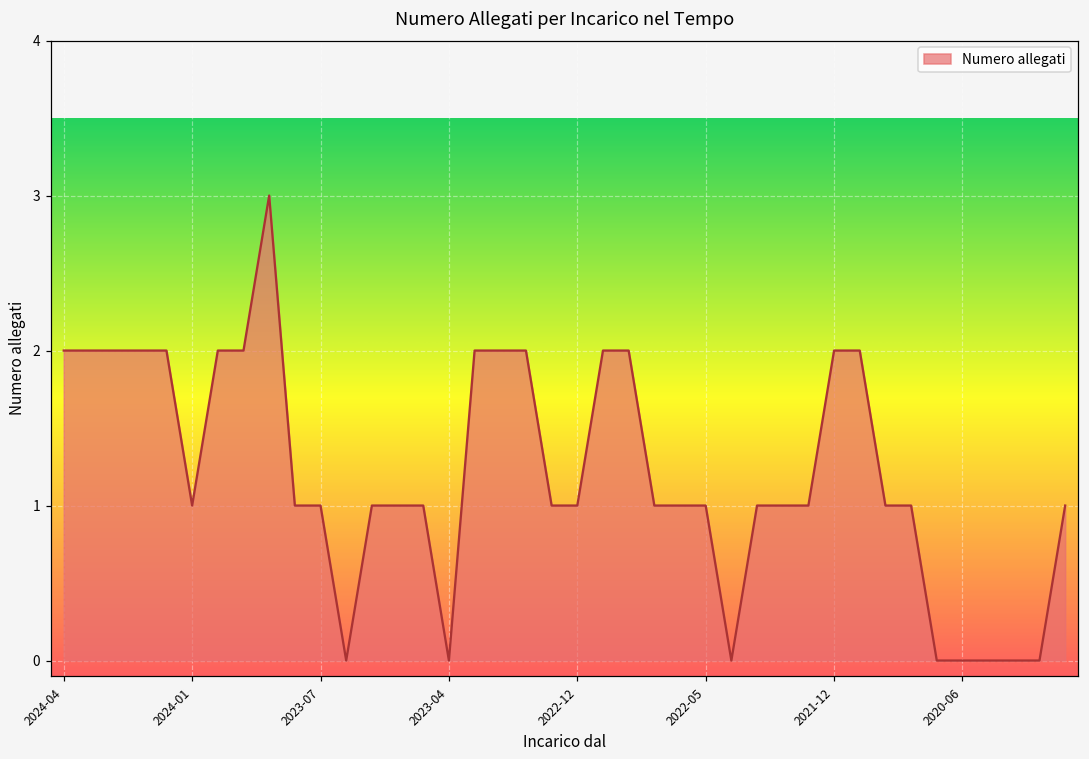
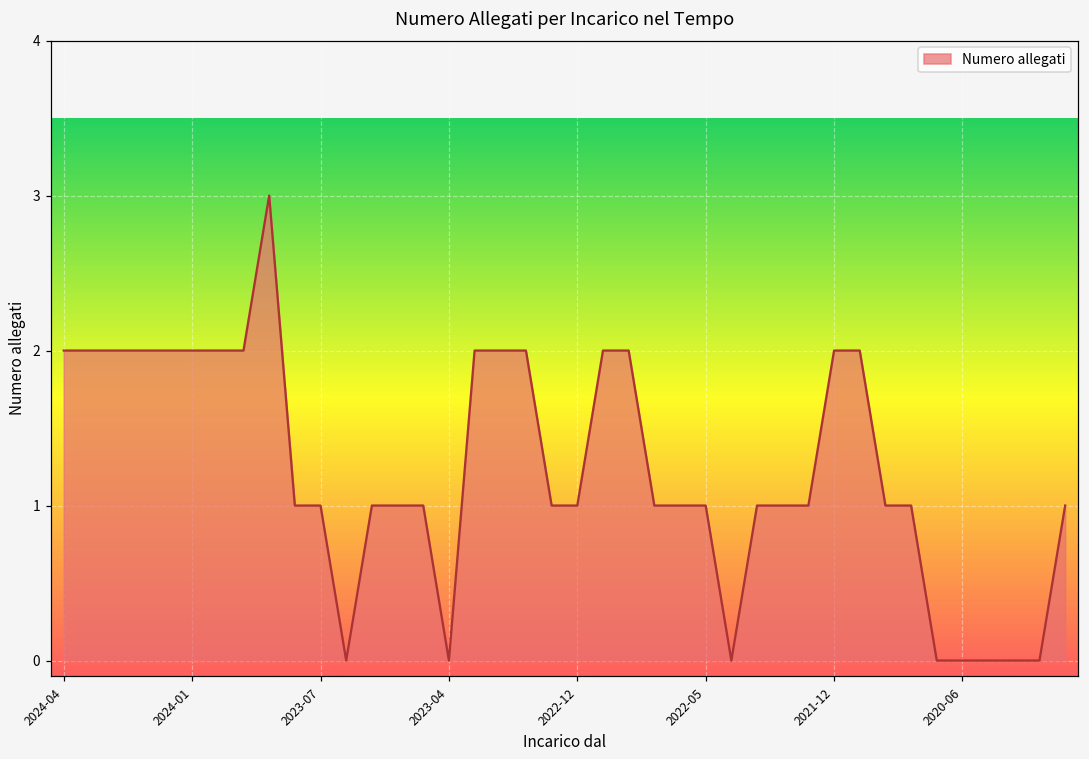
2024-01: 1 -> 2
